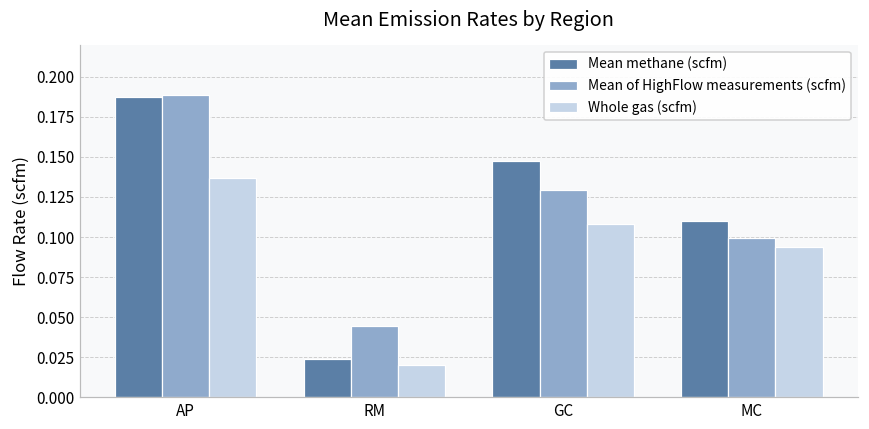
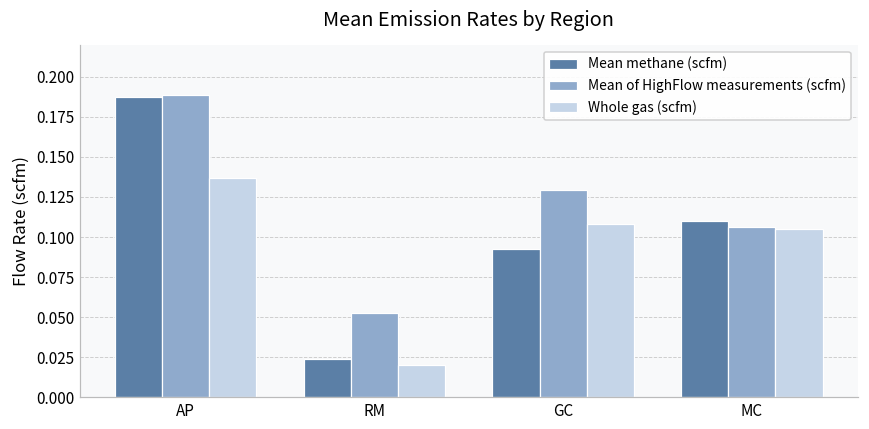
Mean of HighFlow measurements (scfm), RM: 0.045 -> 0.052
Mean methane (scfm), GC: 0.147 -> 0.093
Mean of HighFlow measurements (scfm), MC: 0.099 -> 0.107
Whole gas (scfm), MC: 0.094 -> 0.105
